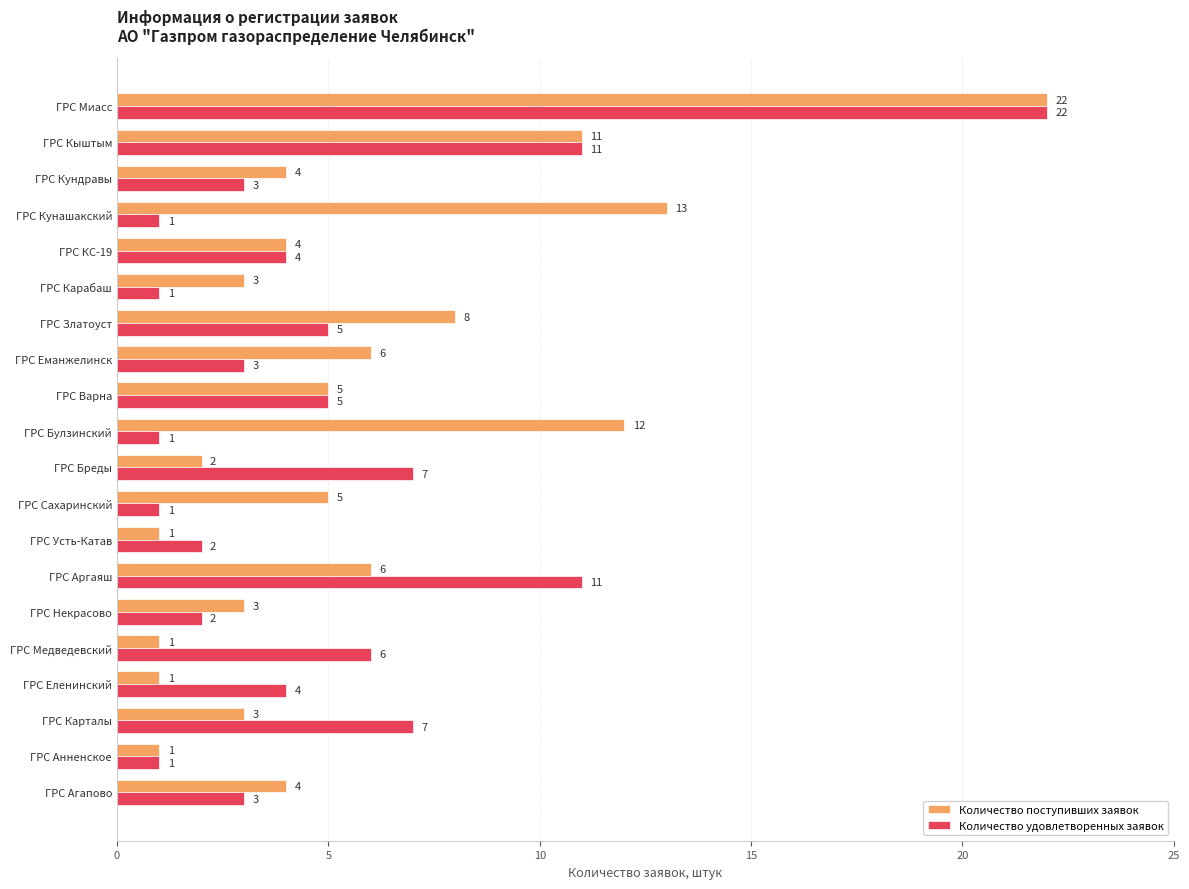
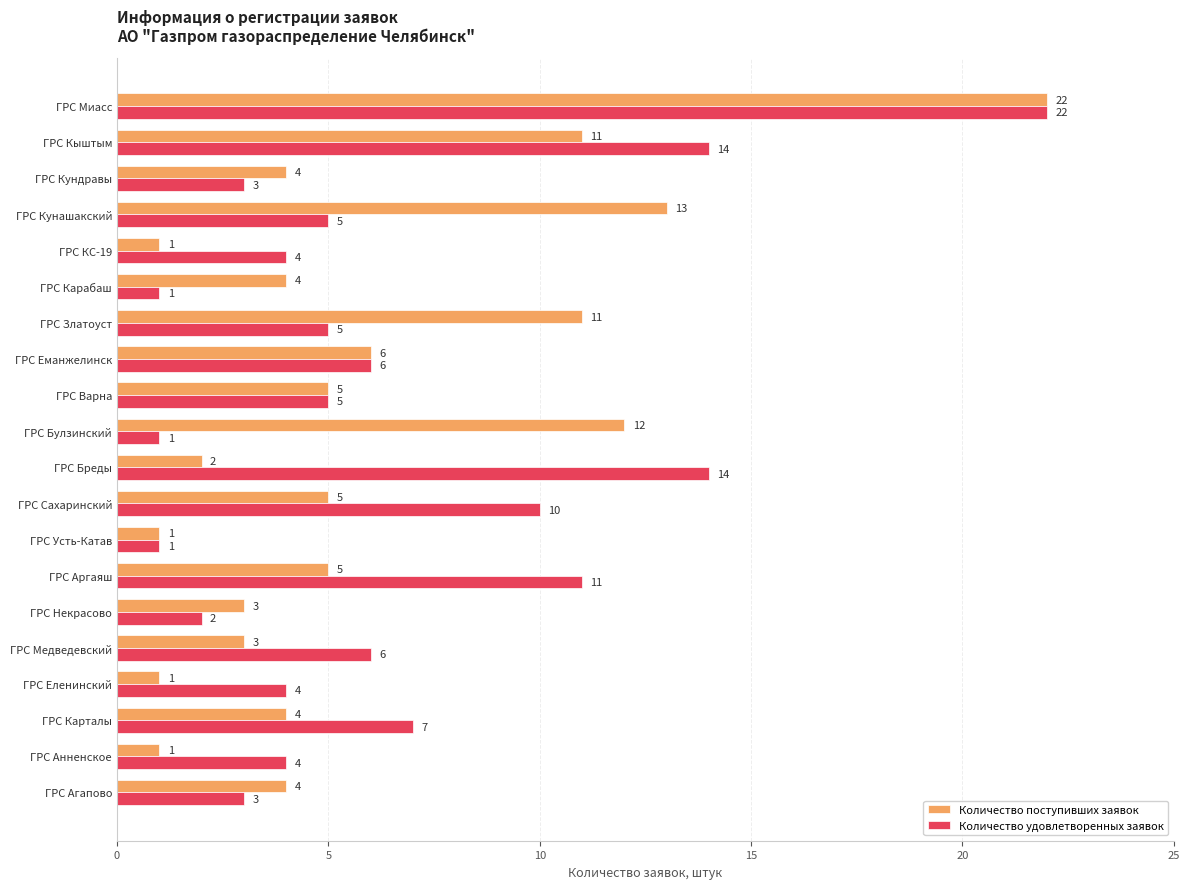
Количество удовлетворенных заявок, ГРС Кыштым: 11 -> 14
Количество удовлетворенных заявок, ГРС Кунашакский: 1 -> 5
Количество поступивших заявок, ГРС КС-19: 4 -> 1
Количество поступивших заявок, ГРС Карабаш: 3 -> 4
Количество поступивших заявок, ГРС Златоуст: 8 -> 11
Количество удовлетворенных заявок, ГРС Еманжелинск: 3 -> 6
Количество удовлетворенных заявок, ГРС Бреды: 7 -> 14
Количество удовлетворенных заявок, ГРС Сахаринский: 1 -> 10
Количество удовлетворенных заявок, ГРС Усть-Катав: 2 -> 1
Количество поступивших заявок, ГРС Аргаяш: 6 -> 5
Количество поступивших заявок, ГРС Медведевский: 1 -> 3
Количество поступивших заявок, ГРС Карталы: 3 -> 4
Количество удовлетворенных заявок, ГРС Анненское: 1 -> 4
